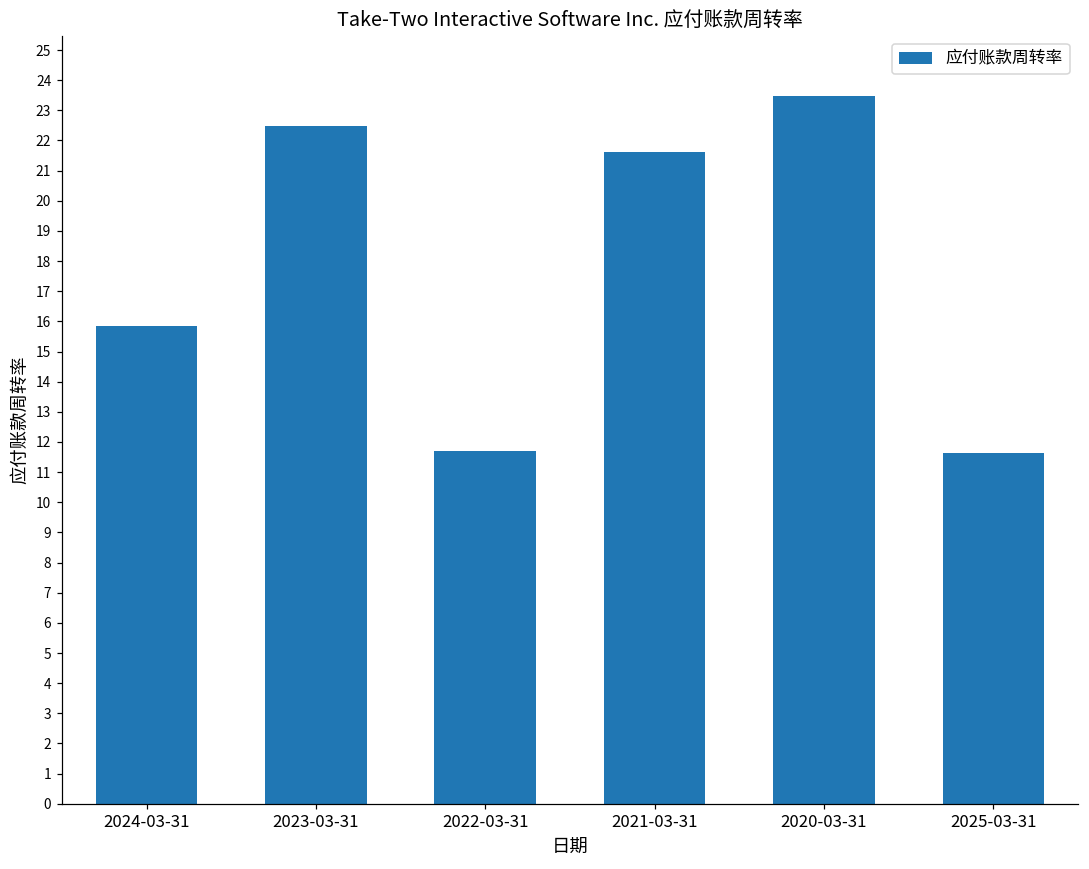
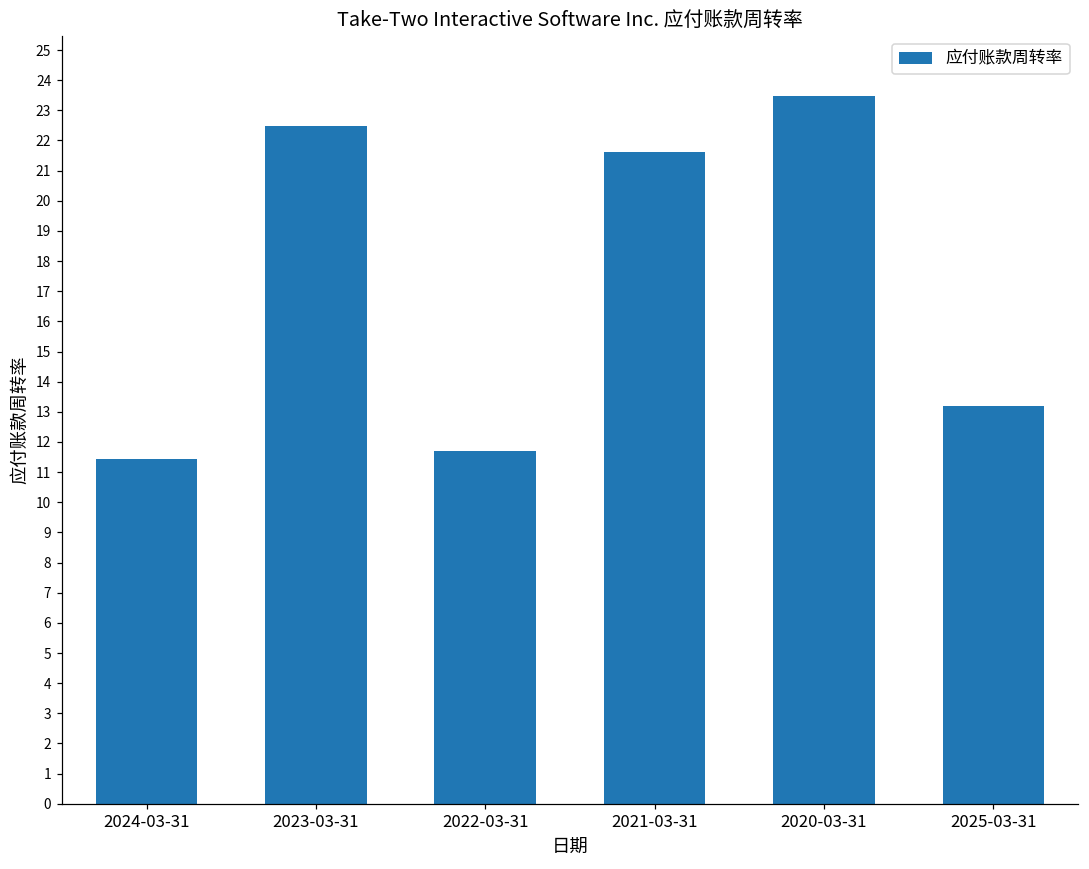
2024-03-31: 15.9 -> 11.4
2025-03-31: 11.6 -> 13.2
